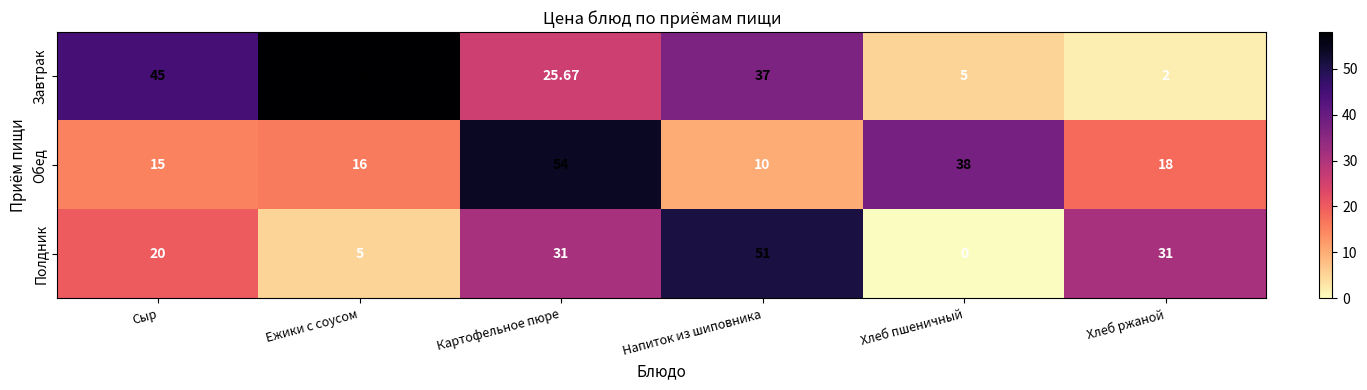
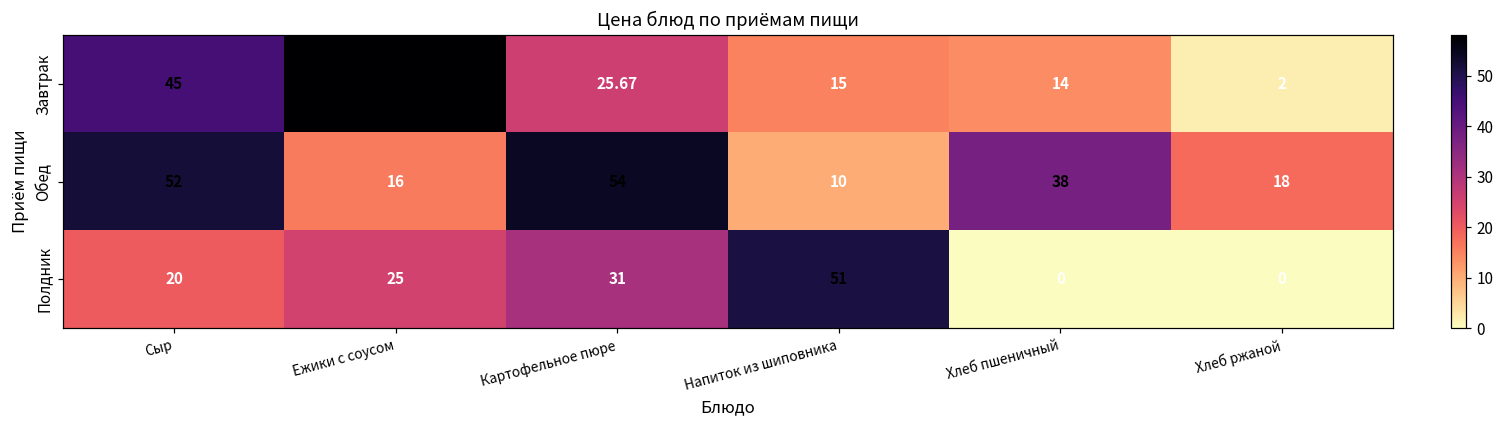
Завтрак, Напиток из шиповника: 37 -> 15
Завтрак, Хлеб пшеничный: 5 -> 14
Обед, Сыр: 15 -> 52
Полдник, Ежики с соусом: 5 -> 25
Полдник, Хлеб ржаной: 31 -> 0
